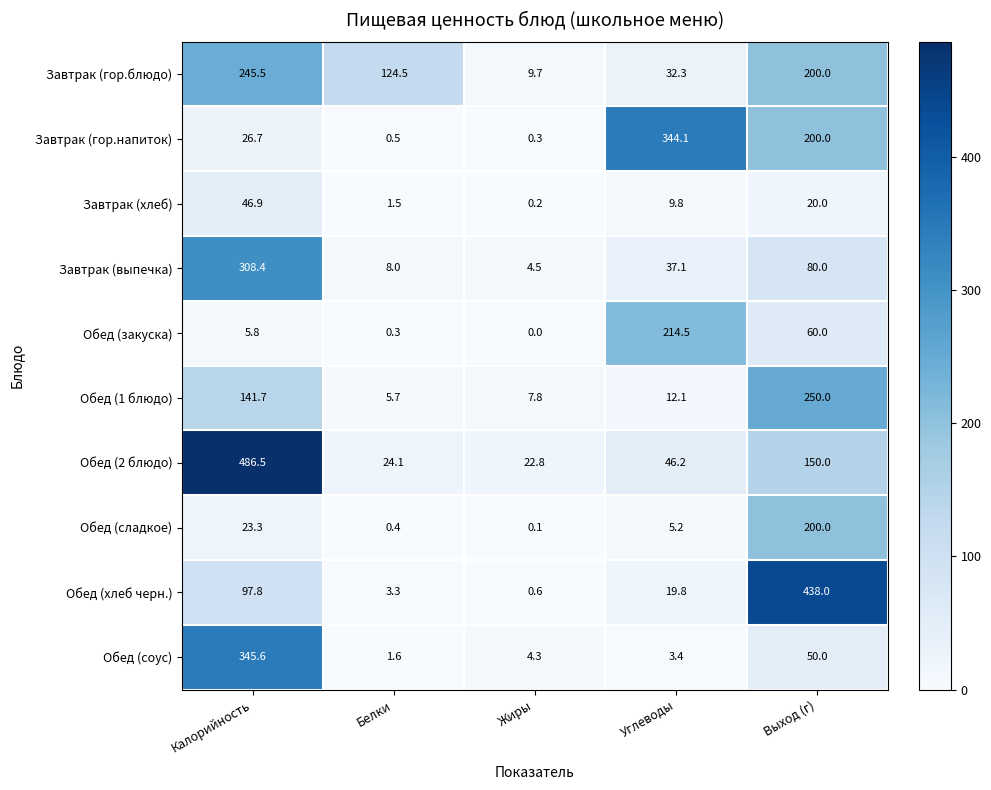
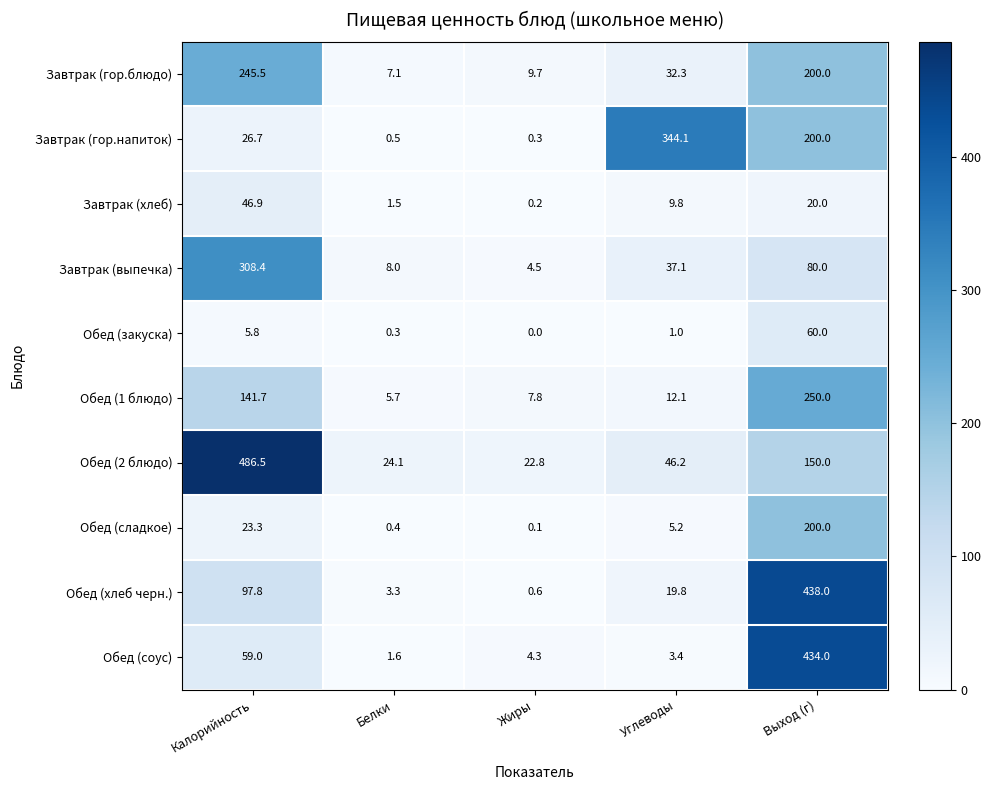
Завтрак (гор.блюдо), Белки: 124.5 -> 7.1
Обед (закуска), Углеводы: 214.5 -> 1.0
Обед (соус), Калорийность: 345.6 -> 59.0
Обед (соус), Выход (г): 50.0 -> 434.0
